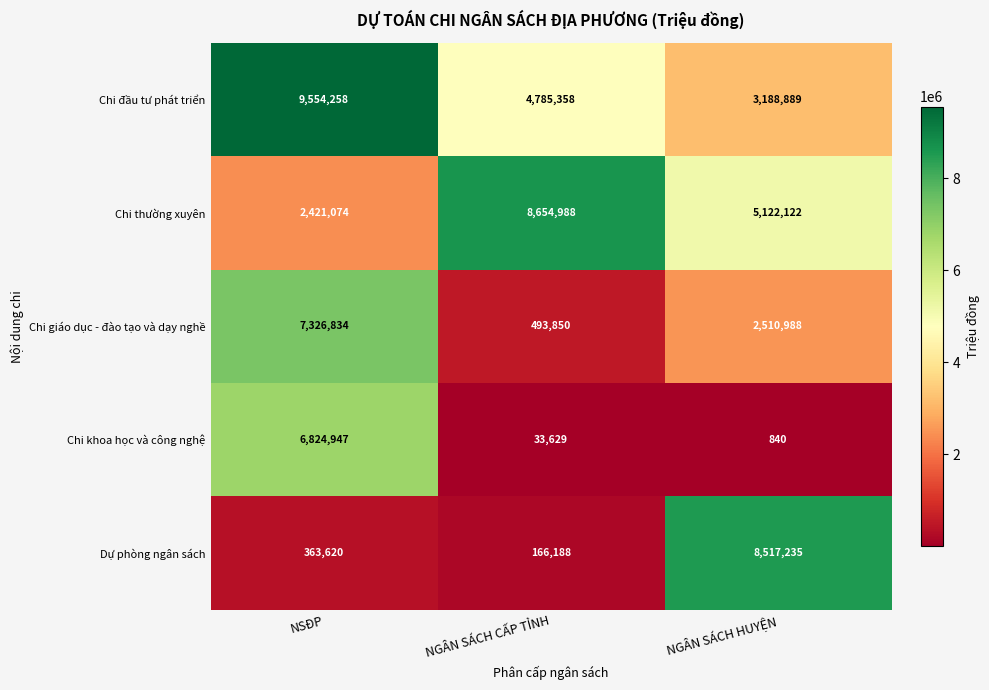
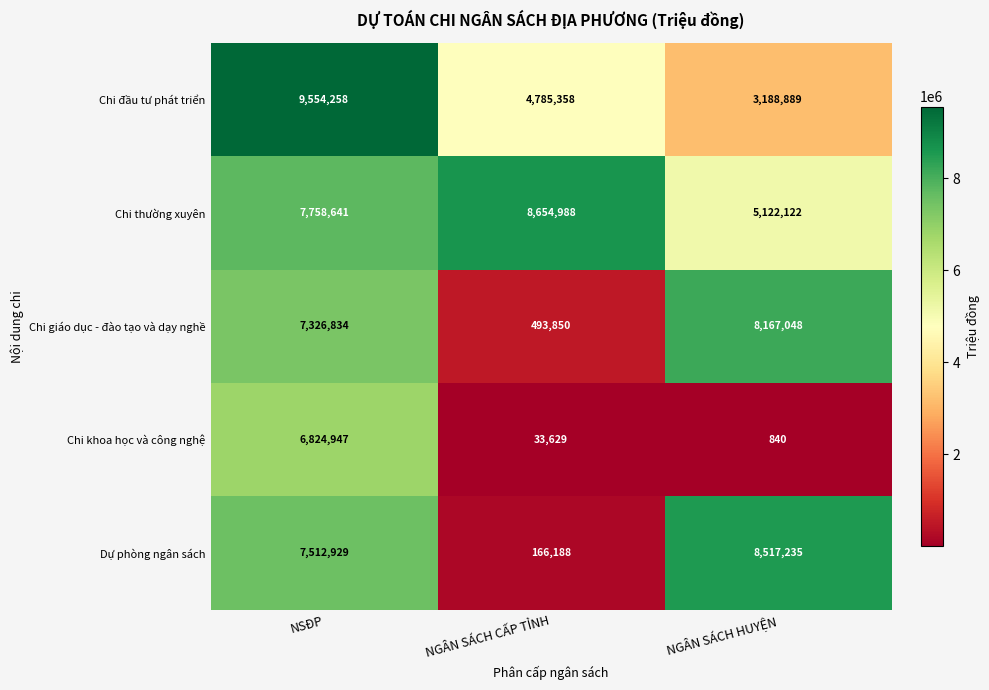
Chi thường xuyên, NSĐP: 2,421,074 -> 7,758,641
Chi giáo dục - đào tạo và dạy nghề, NGÂN SÁCH HUYỆN: 2,510,988 -> 8,167,048
Dự phòng ngân sách, NSĐP: 363,620 -> 7,512,929
